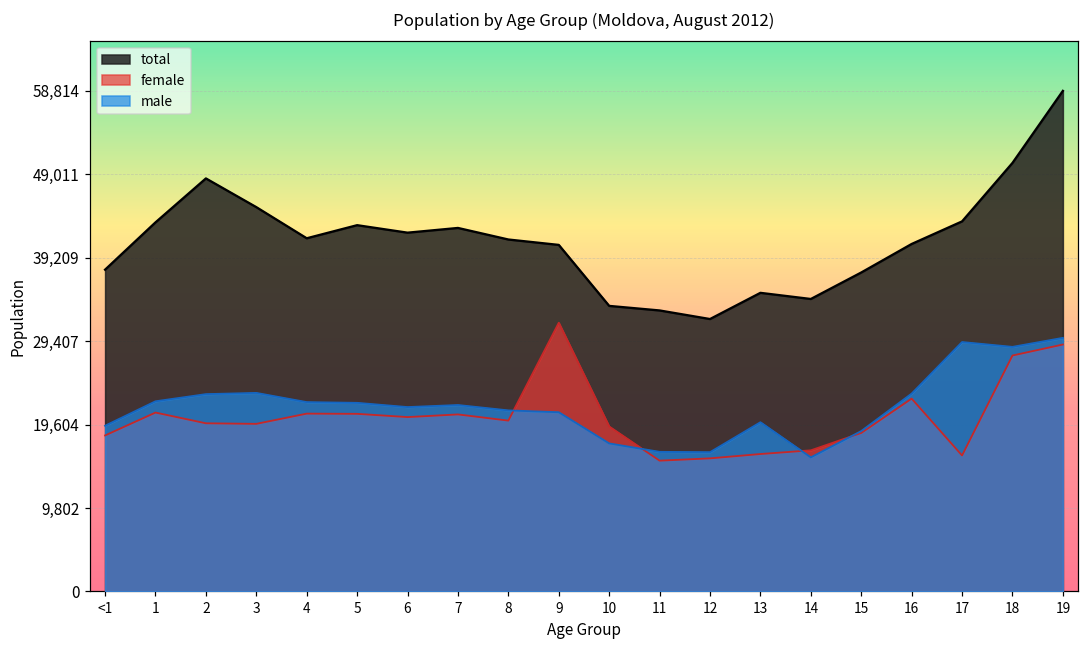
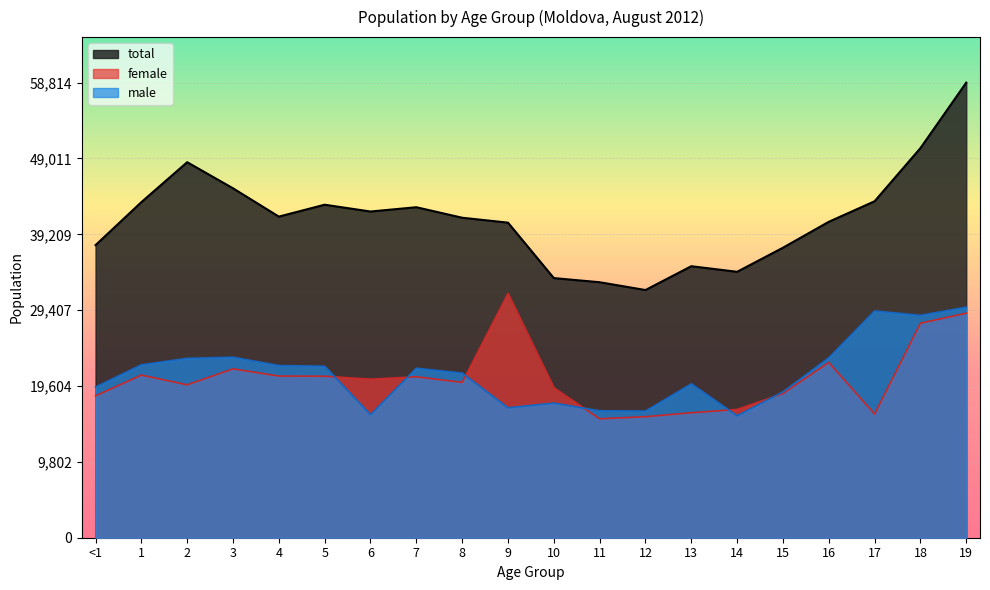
female, 3: 20,000 -> 22,000
male, 6: 22,000 -> 16,000
male, 9: 21,000 -> 17,000
